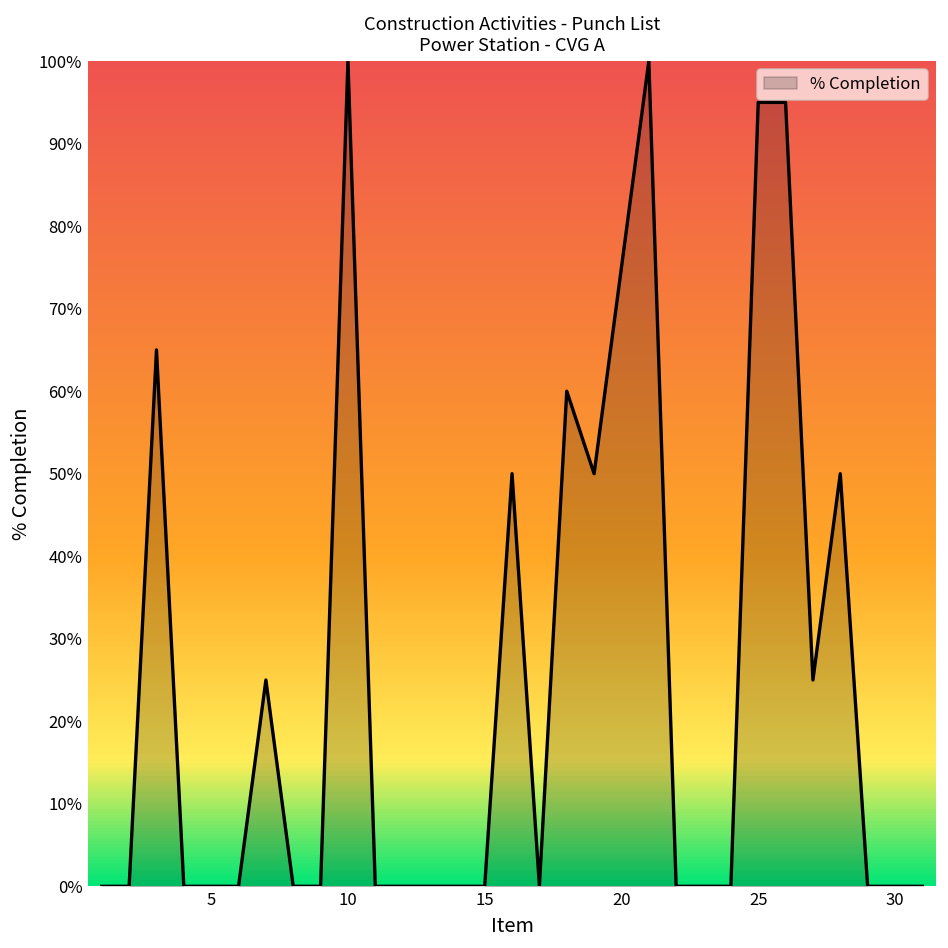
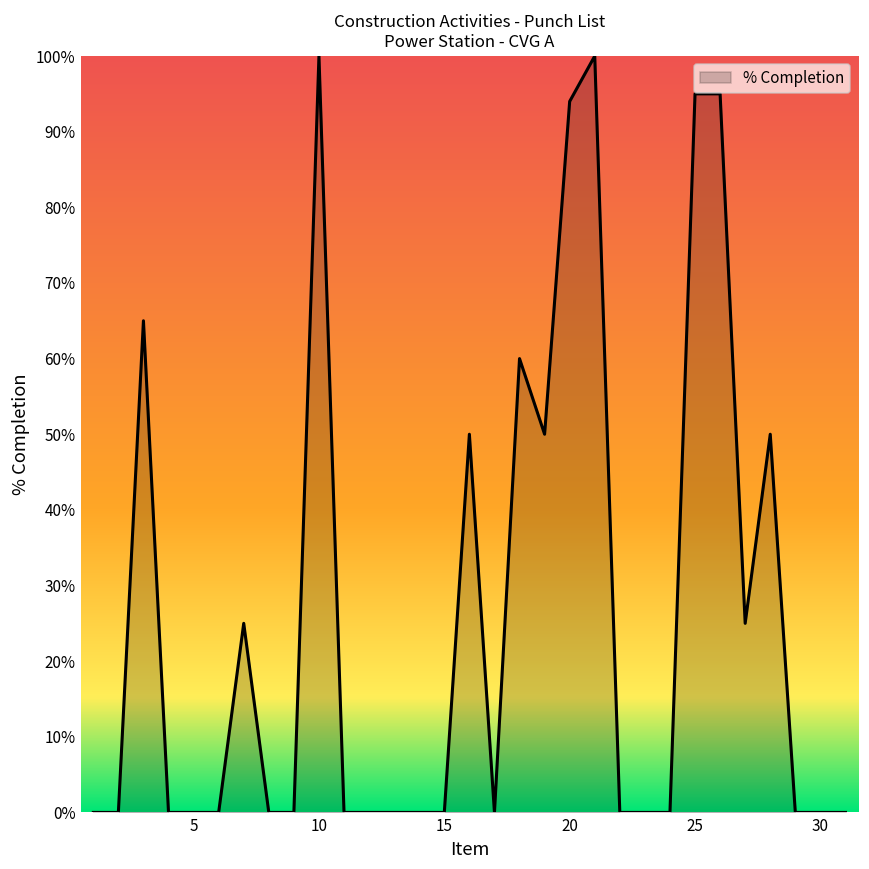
20: 75% -> 94%
